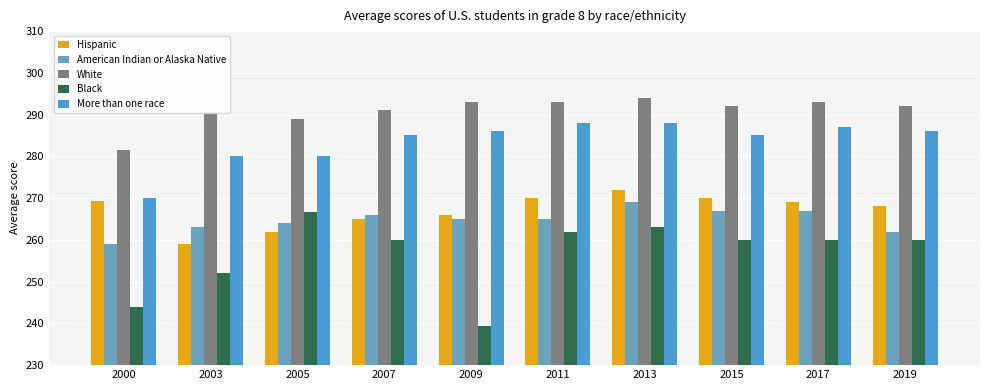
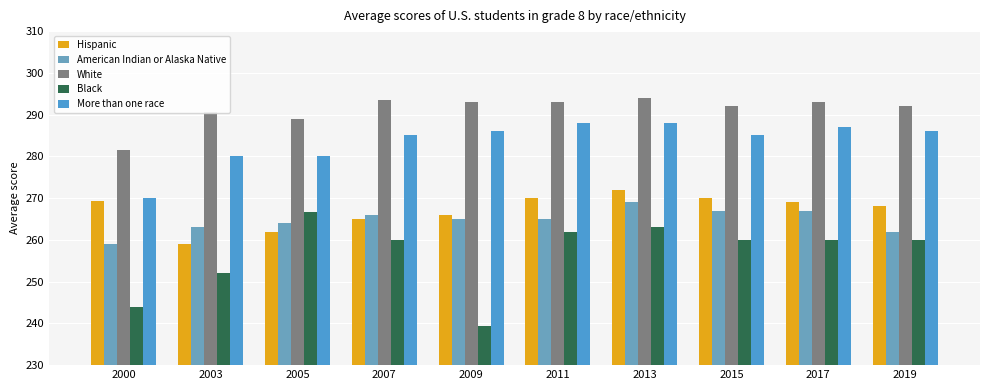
White, 2007: 291 -> 294
